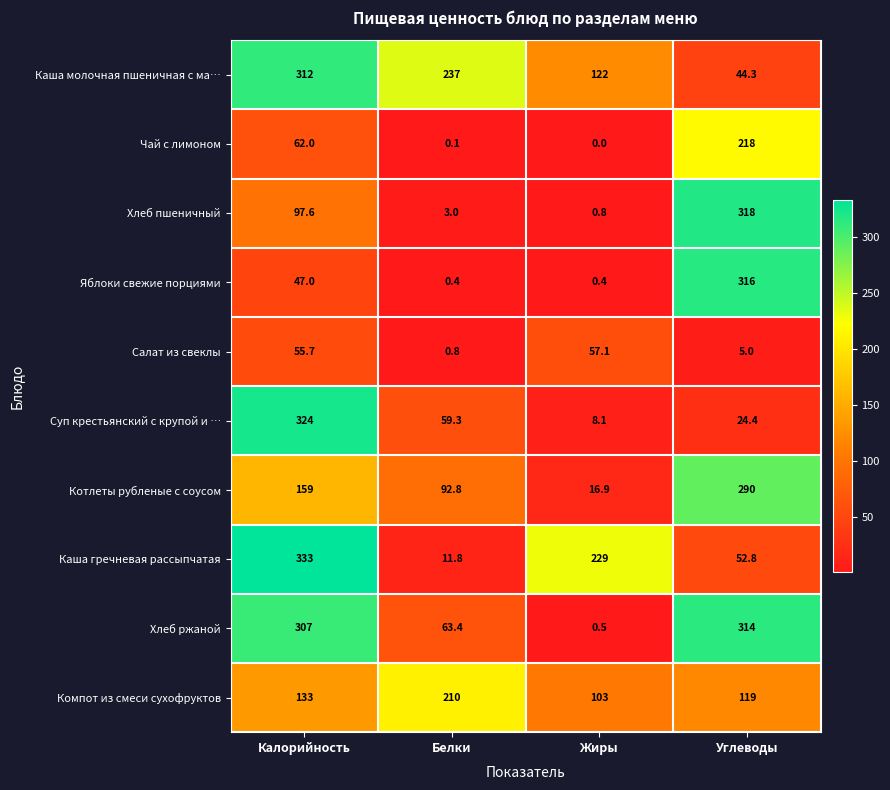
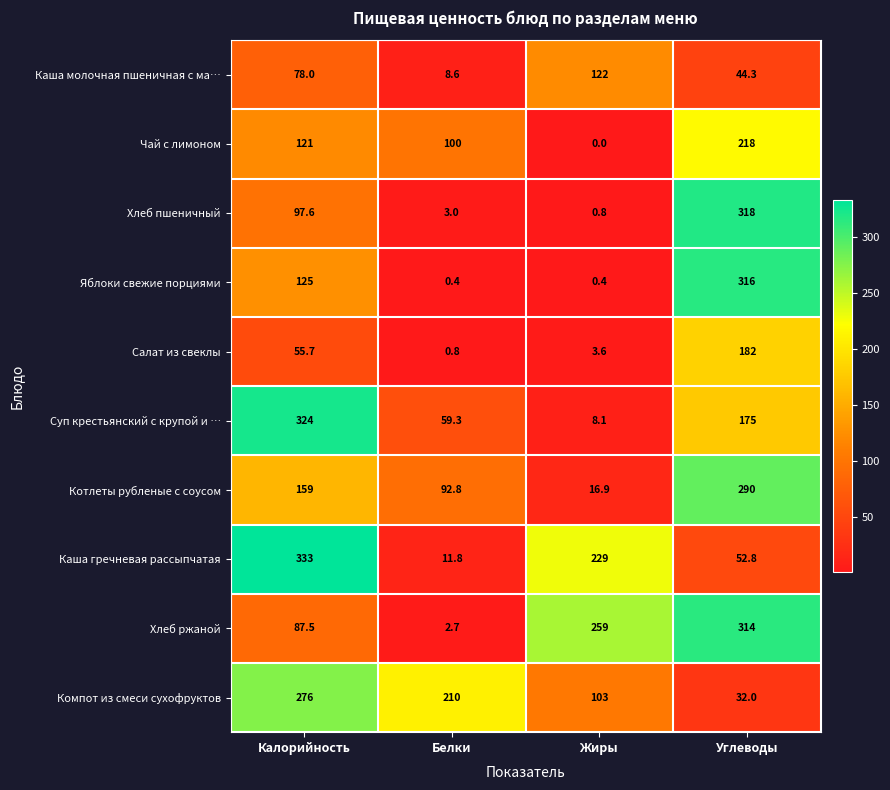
Каша молочная пшеничная с ма…, Калорийность: 312 -> 78.0
Каша молочная пшеничная с ма…, Белки: 237 -> 8.6
Чай с лимоном, Калорийность: 62.0 -> 121
Чай с лимоном, Белки: 0.1 -> 100
Яблоки свежие порциями, Калорийность: 47.0 -> 125
Салат из свеклы, Жиры: 57.1 -> 3.6
Салат из свеклы, Углеводы: 5.0 -> 182
Суп крестьянский с крупой и …, Углеводы: 24.4 -> 175
Хлеб ржаной, Калорийность: 307 -> 87.5
Хлеб ржаной, Белки: 63.4 -> 2.7
Хлеб ржаной, Жиры: 0.5 -> 259
Компот из смеси сухофруктов, Калорийность: 133 -> 276
Компот из смеси сухофруктов, Углеводы: 119 -> 32.0
